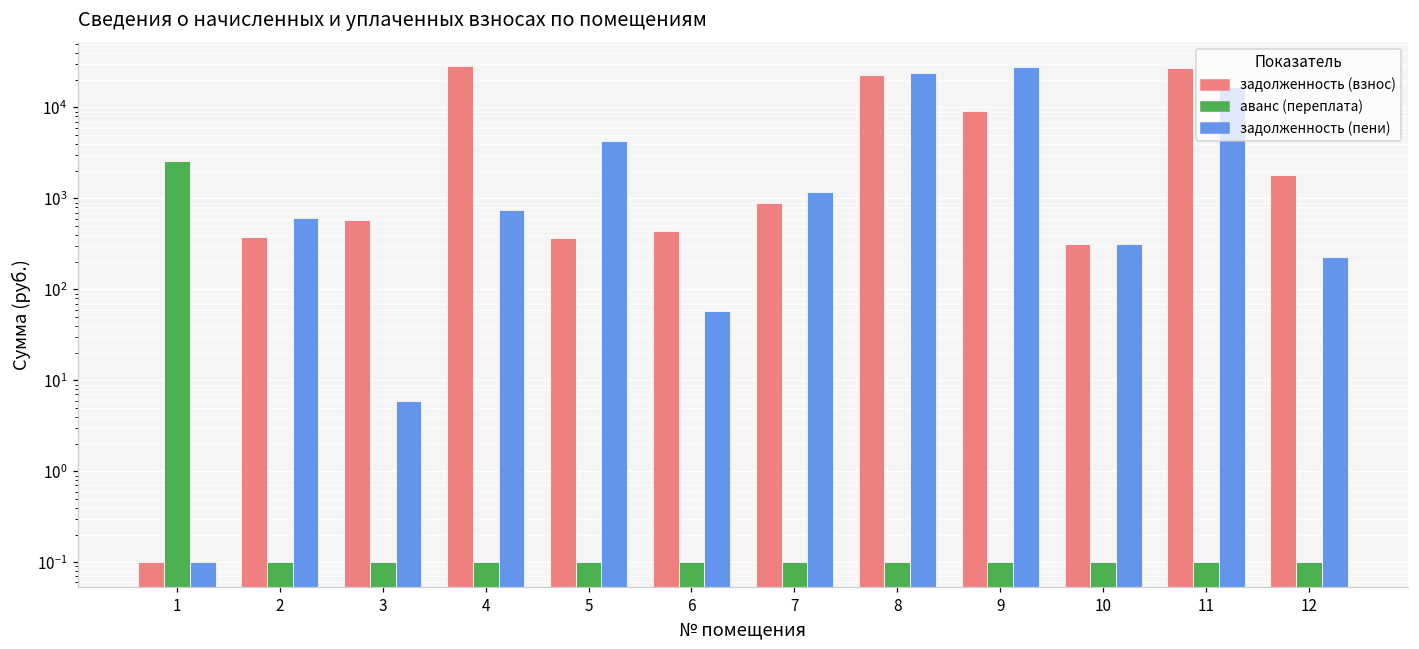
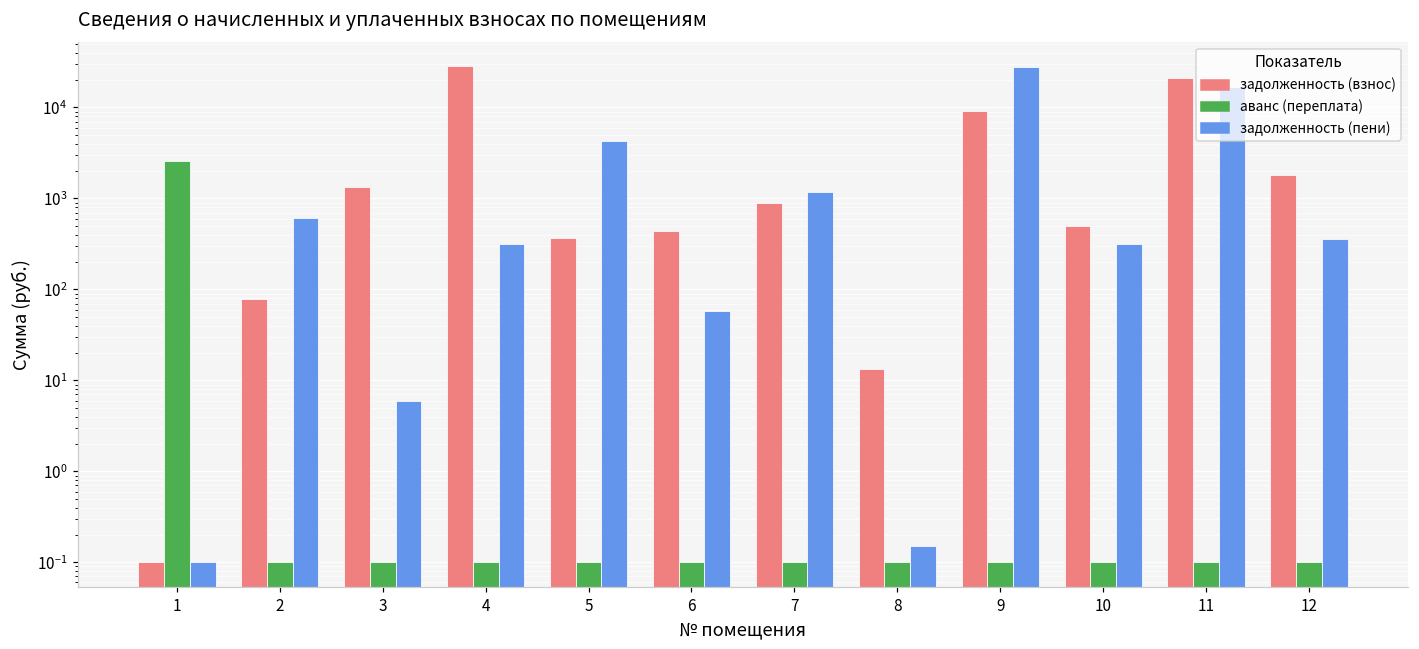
задолженность (взнос), 2: 400 -> 80
задолженность (взнос), 3: 600 -> 1300
задолженность (пени), 4: 700 -> 320
задолженность (взнос), 8: 23000 -> 13
задолженность (пени), 8: 24000 -> 0.15
задолженность (взнос), 10: 310 -> 500
задолженность (взнос), 11: 27000 -> 21000
задолженность (пени), 12: 230 -> 360
